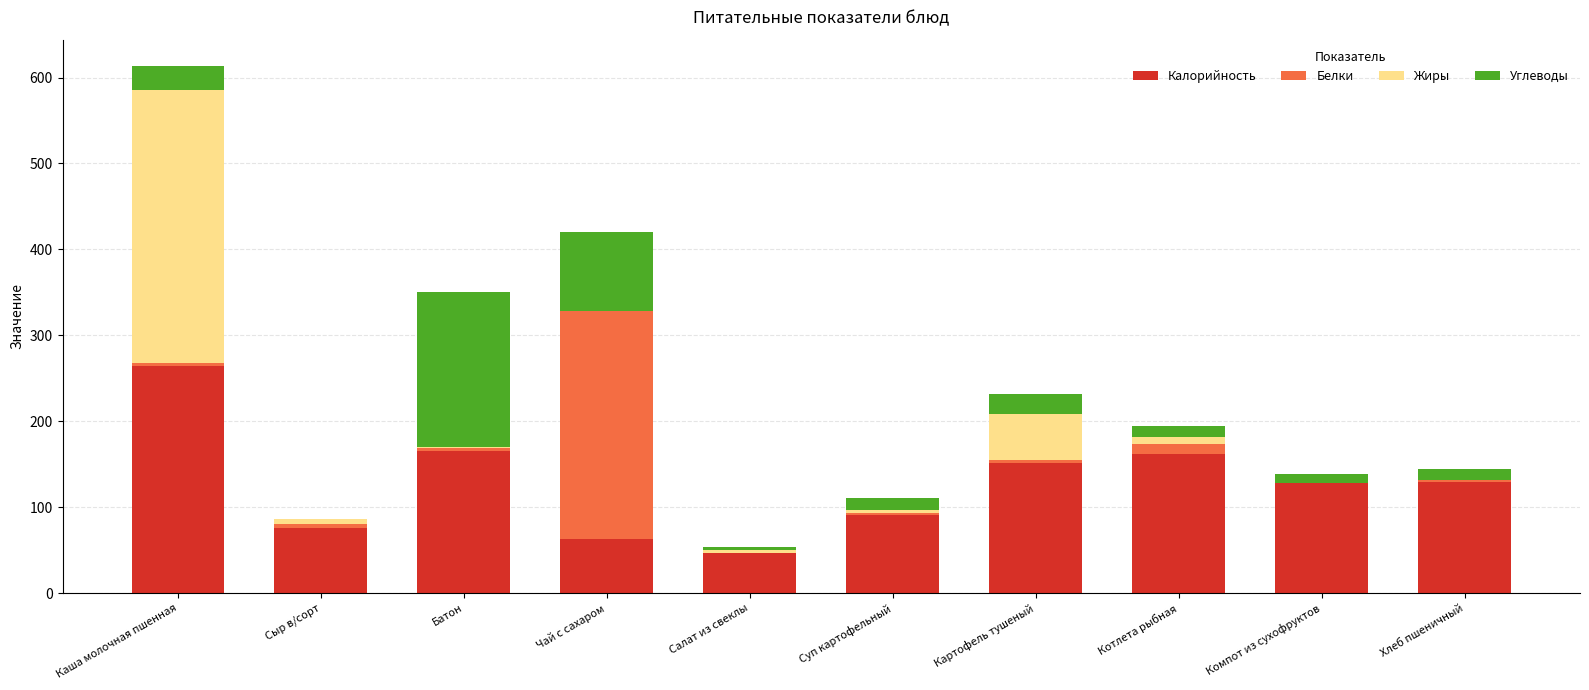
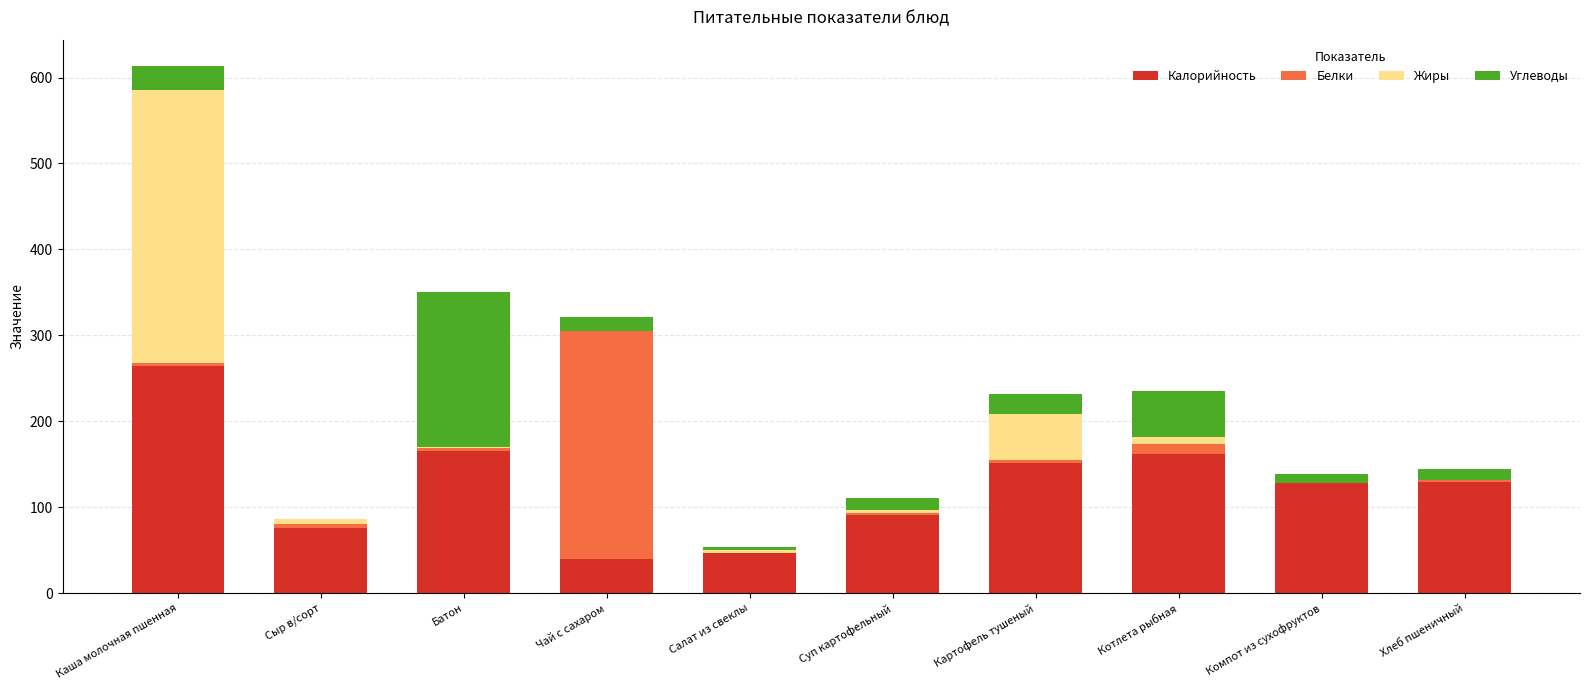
Калорийность, Чай с сахаром: 60 -> 40
Углеводы, Чай с сахаром: 90 -> 20
Углеводы, Котлета рыбная: 10 -> 50
